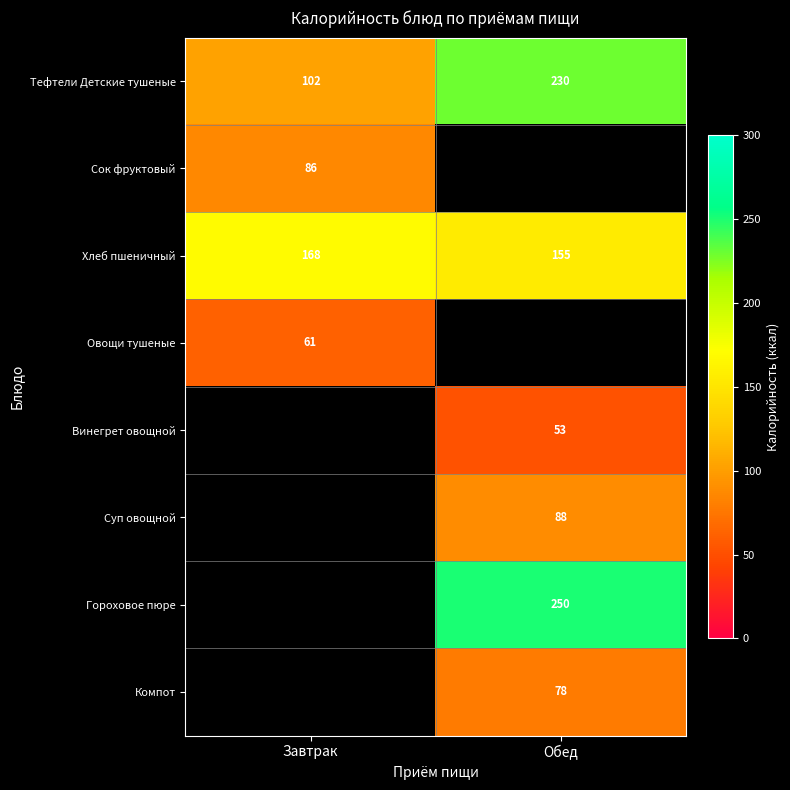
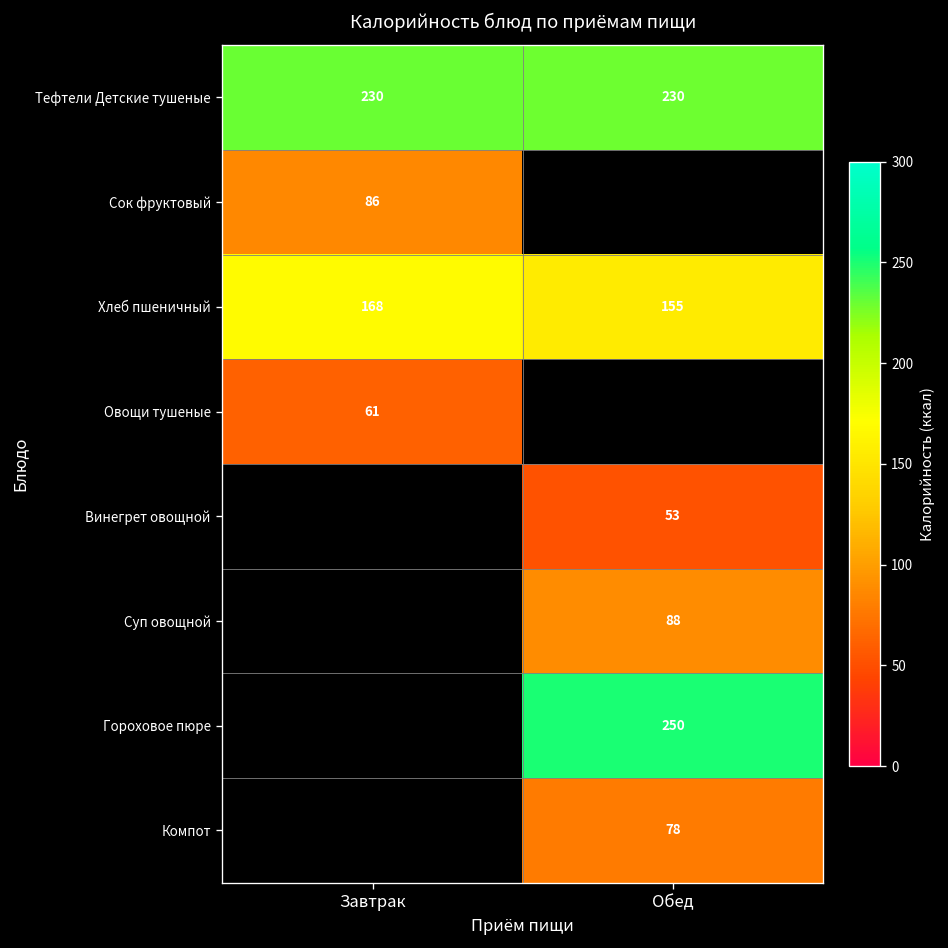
Тефтели Детские тушеные, Завтрак: 102 -> 230
